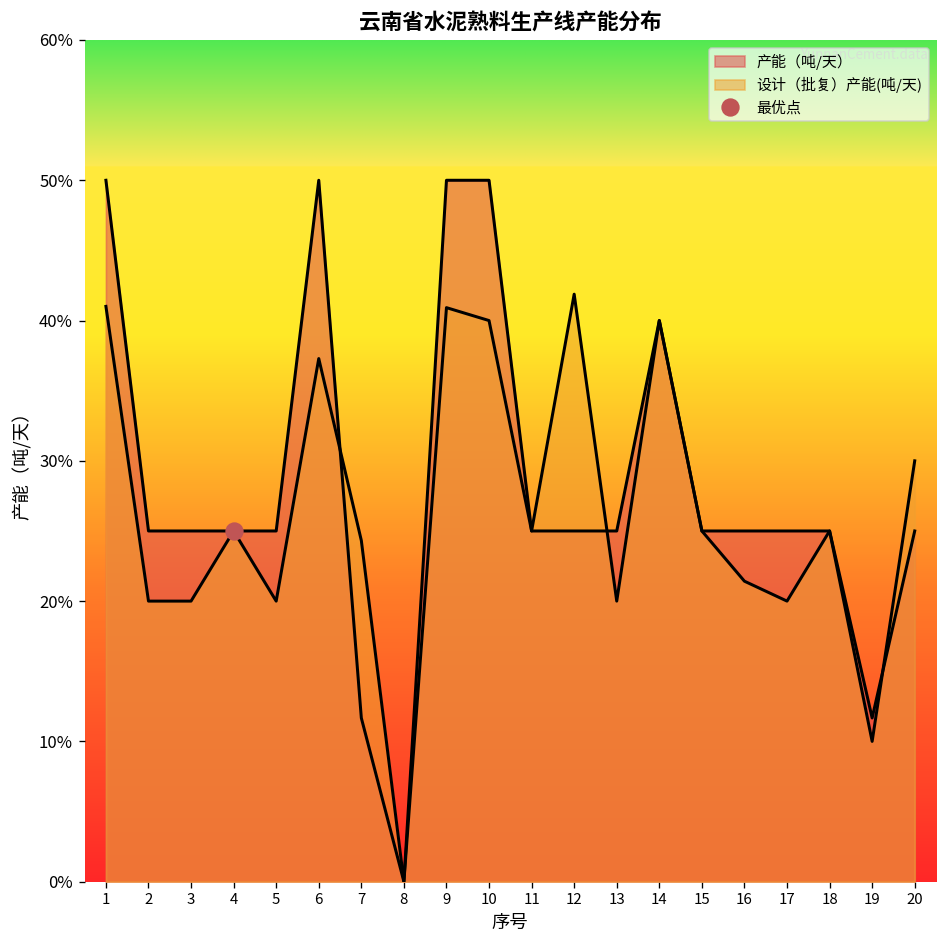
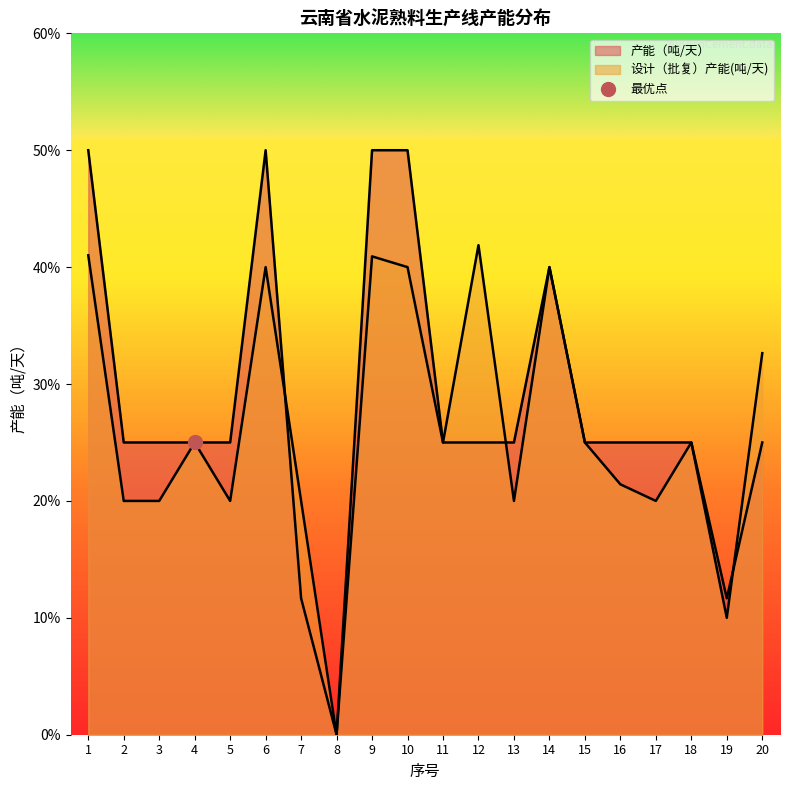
设计（批复）产能(吨/天), 6: 37.3% -> 40.0%
设计（批复）产能(吨/天), 7: 24.3% -> 20.0%
设计（批复）产能(吨/天), 20: 30.0% -> 32.6%
